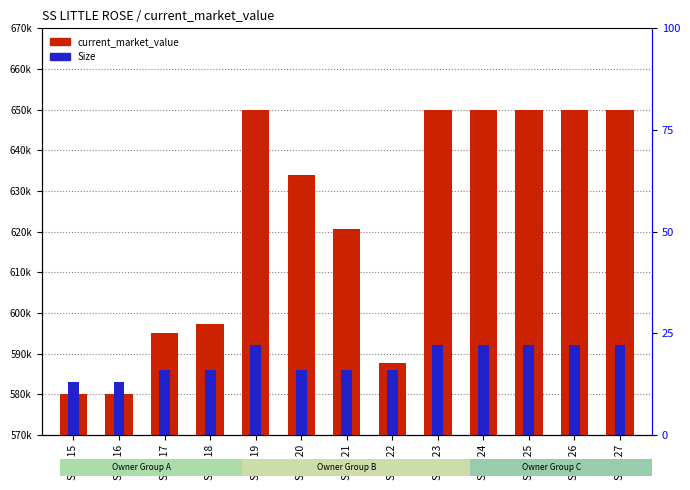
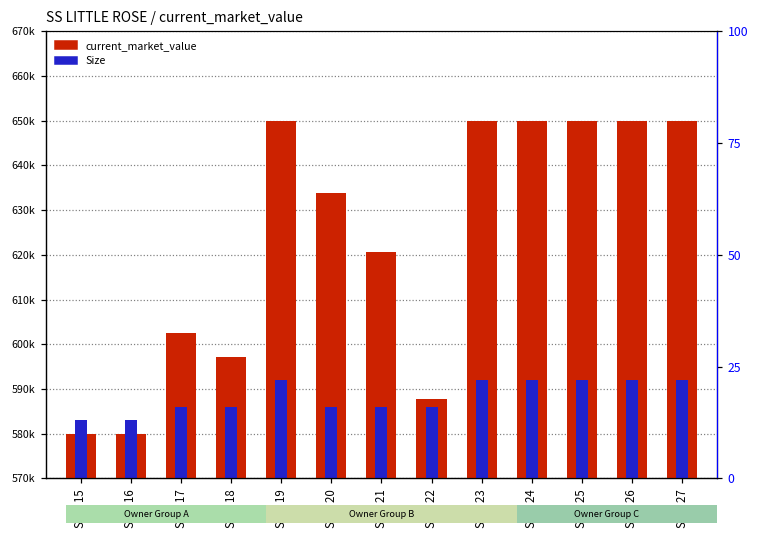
current_market_value, Sect 17: 595000 -> 603000
